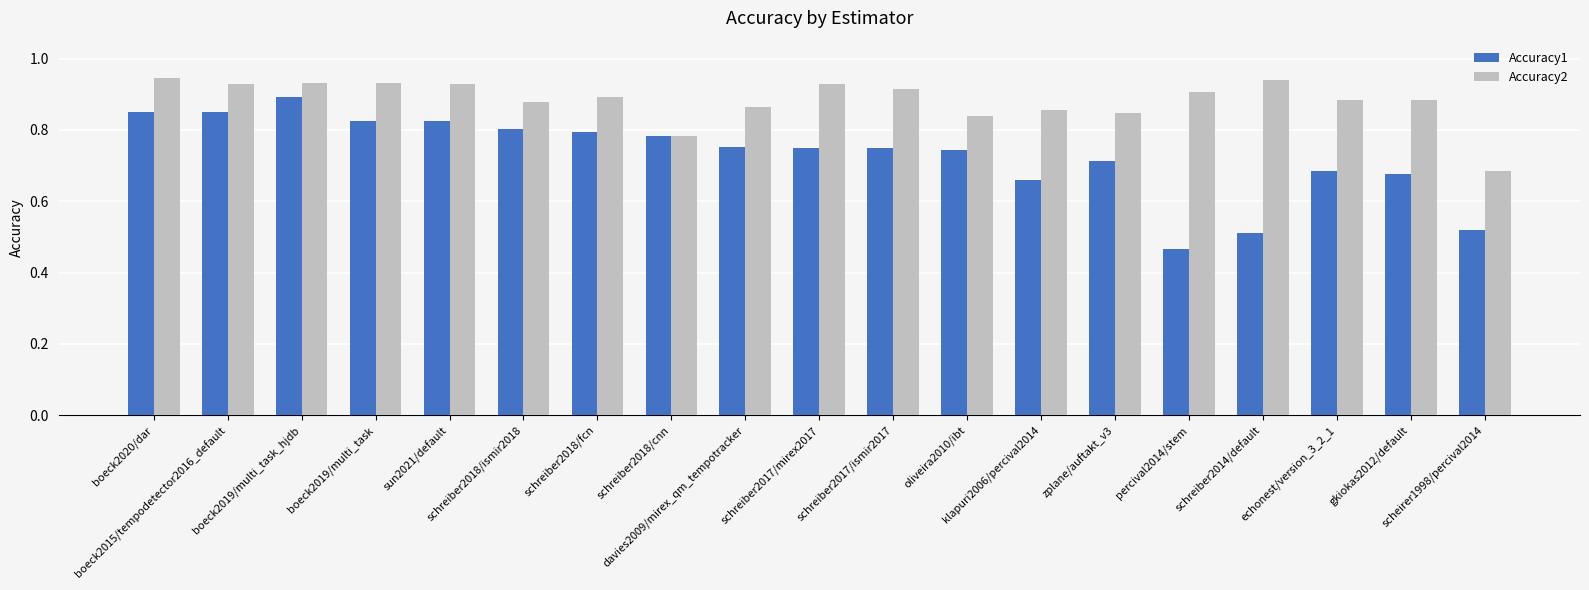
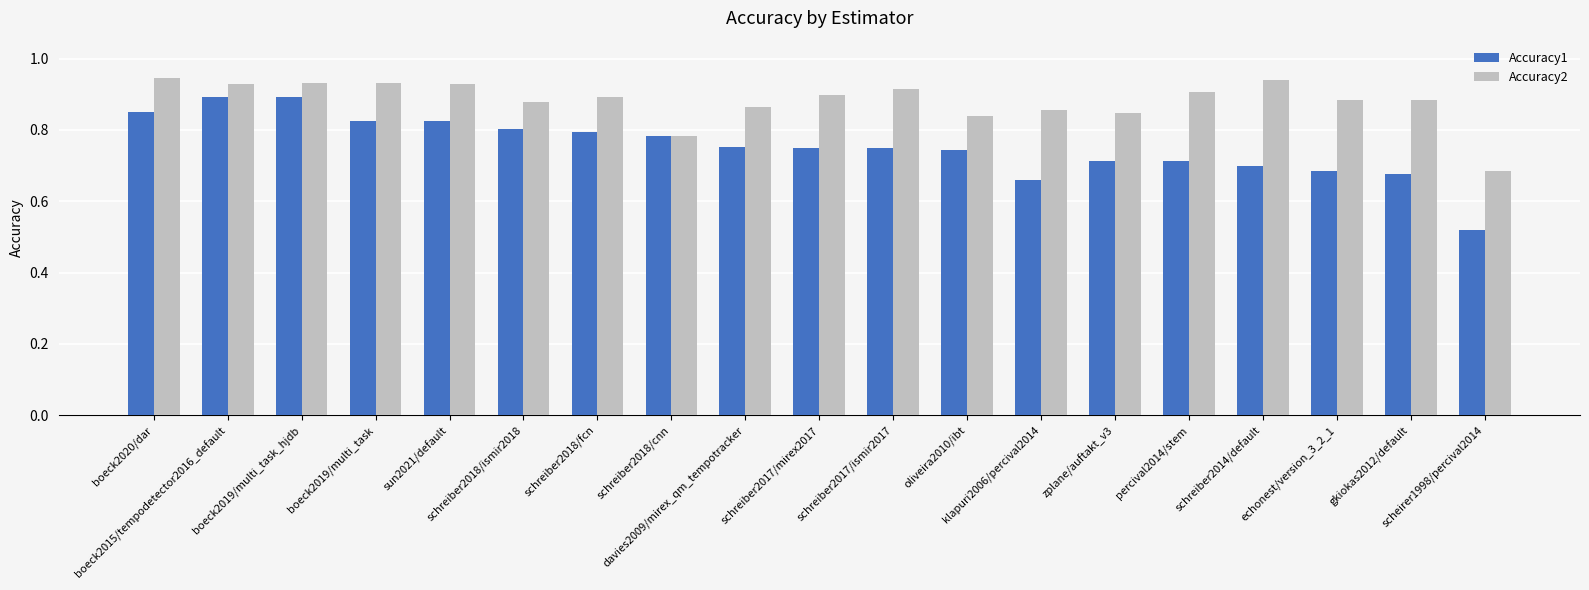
Accuracy1, boeck2015/tempodetector2016_default: 0.85 -> 0.89
Accuracy2, schreiber2017/mirex2017: 0.93 -> 0.90
Accuracy1, percival2014/stem: 0.47 -> 0.71
Accuracy1, schreiber2014/default: 0.51 -> 0.70
